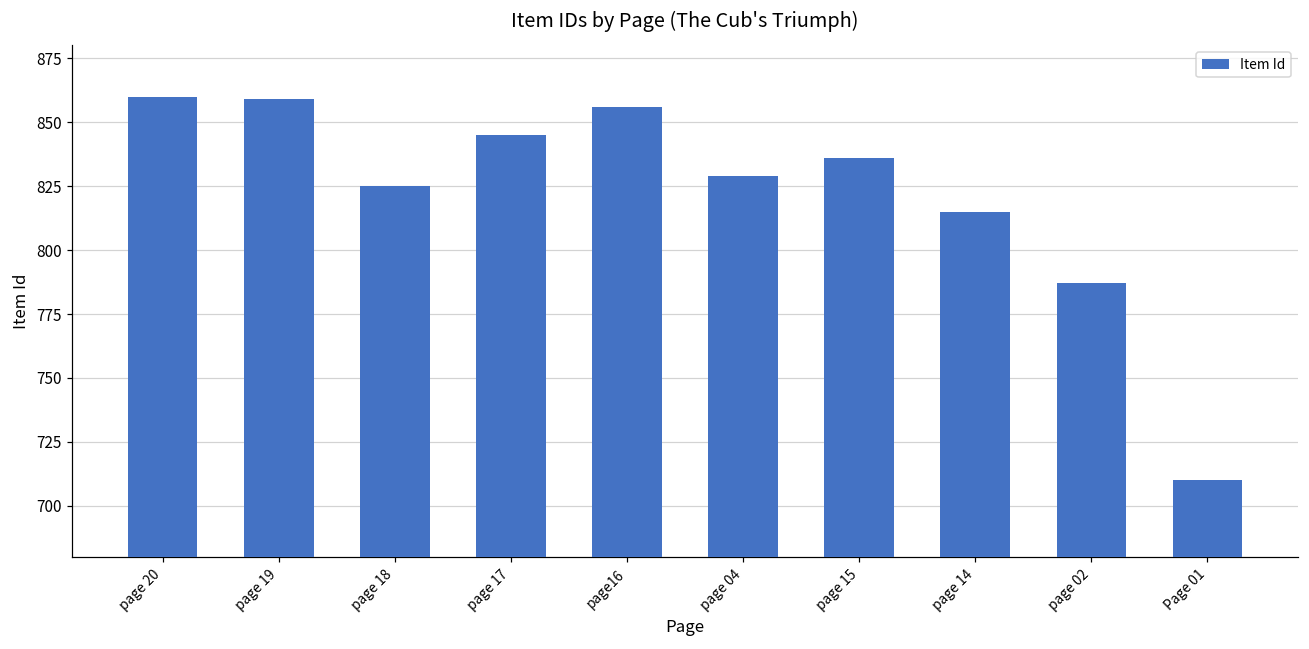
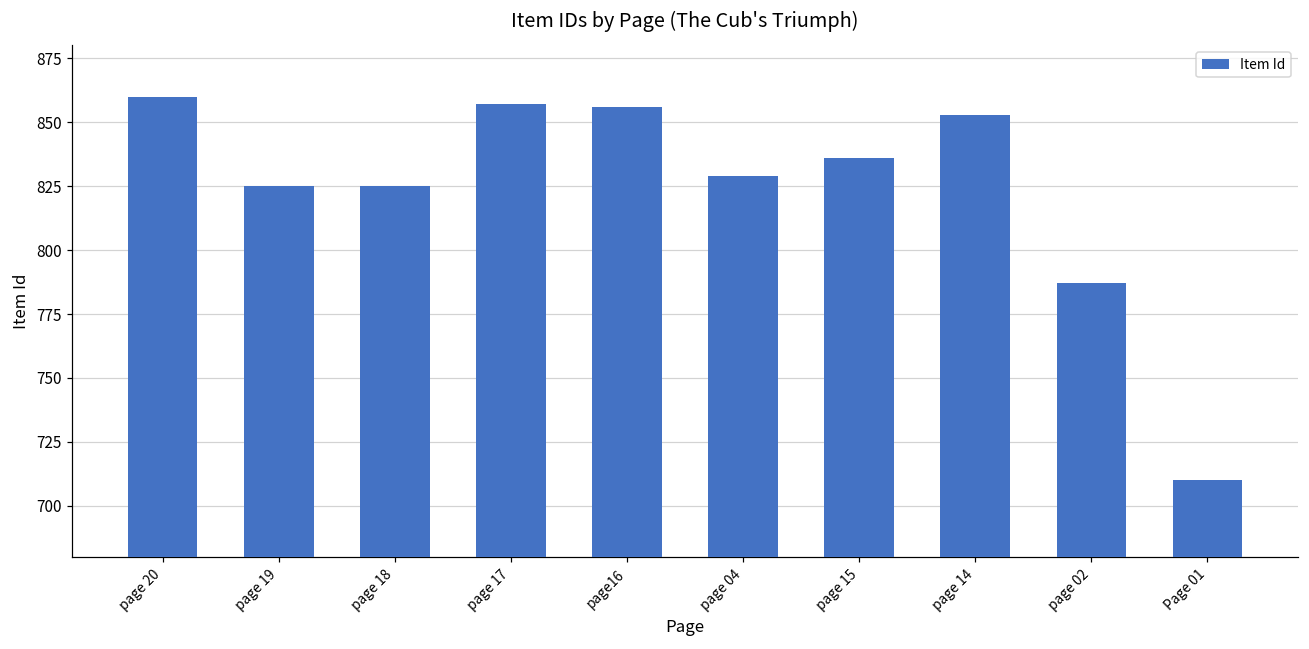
page 19: 859 -> 825
page 17: 845 -> 857
page 14: 815 -> 853
